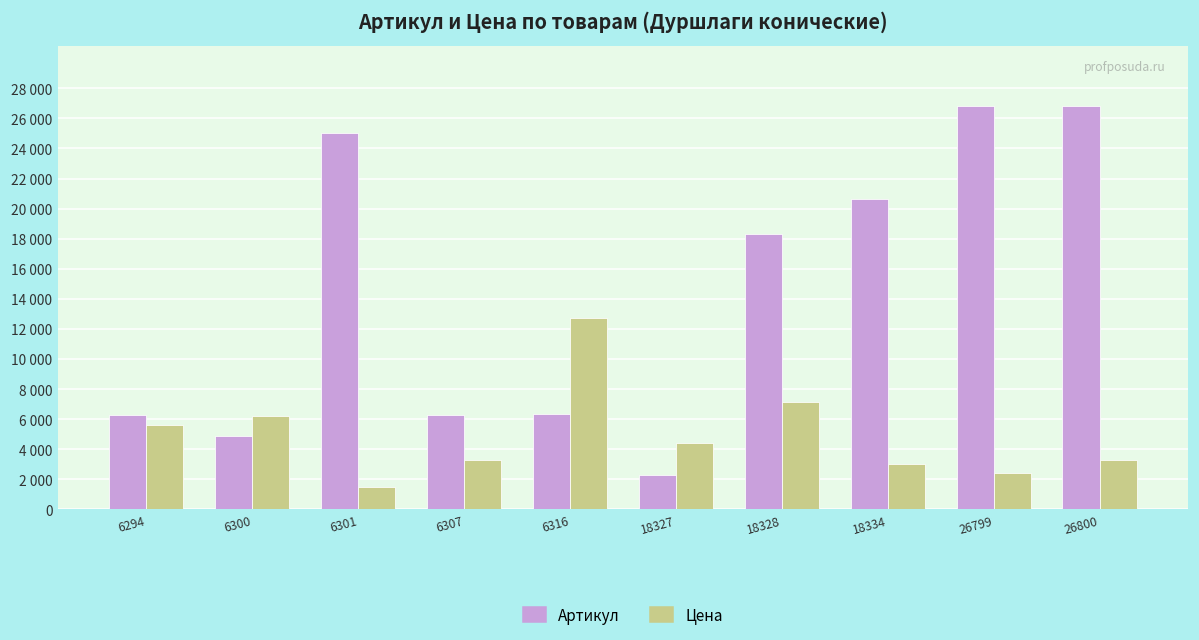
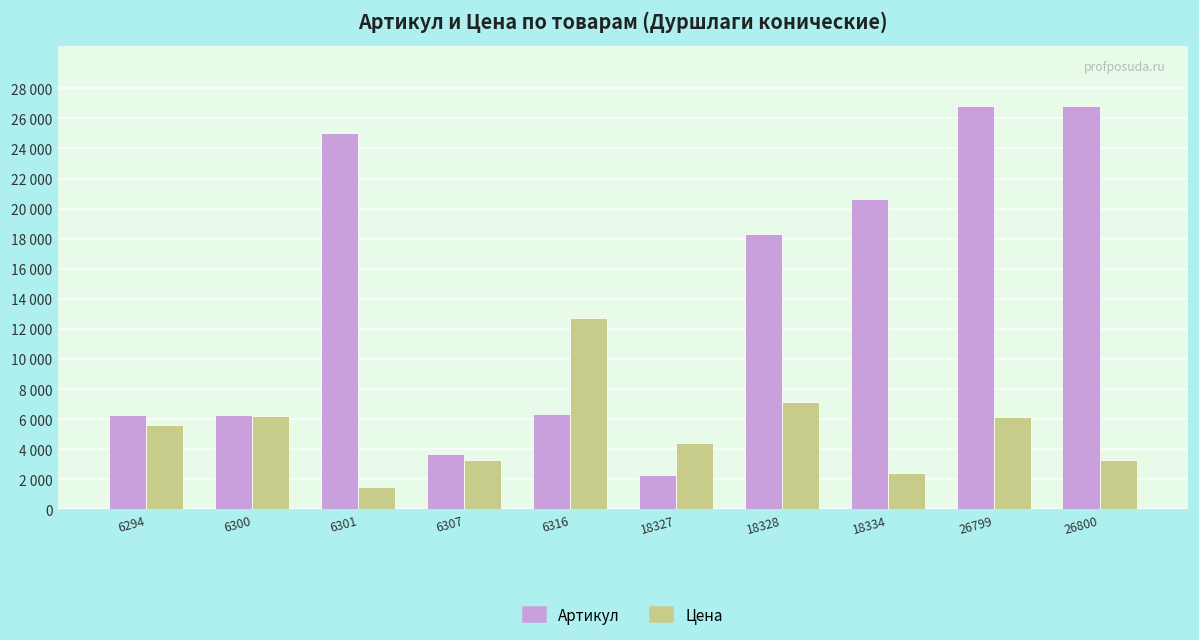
Артикул, 6300: 4900 -> 6300
Артикул, 6307: 6300 -> 3700
Цена, 18334: 3000 -> 2400
Цена, 26799: 2400 -> 6200
